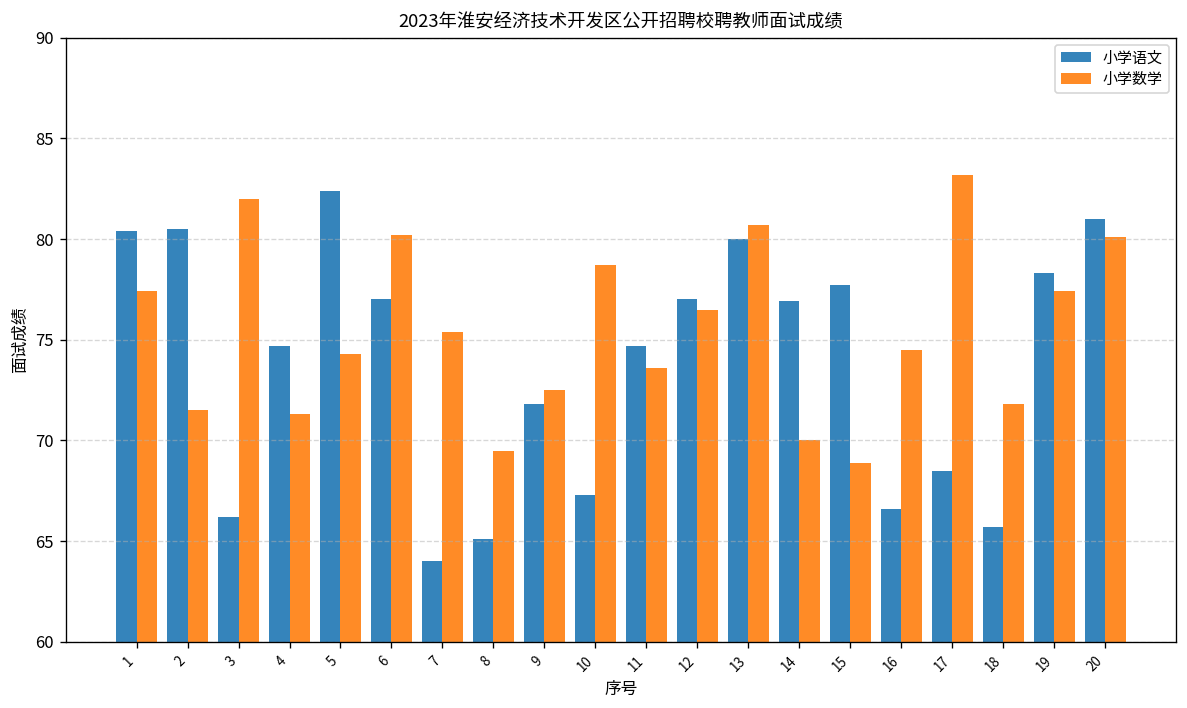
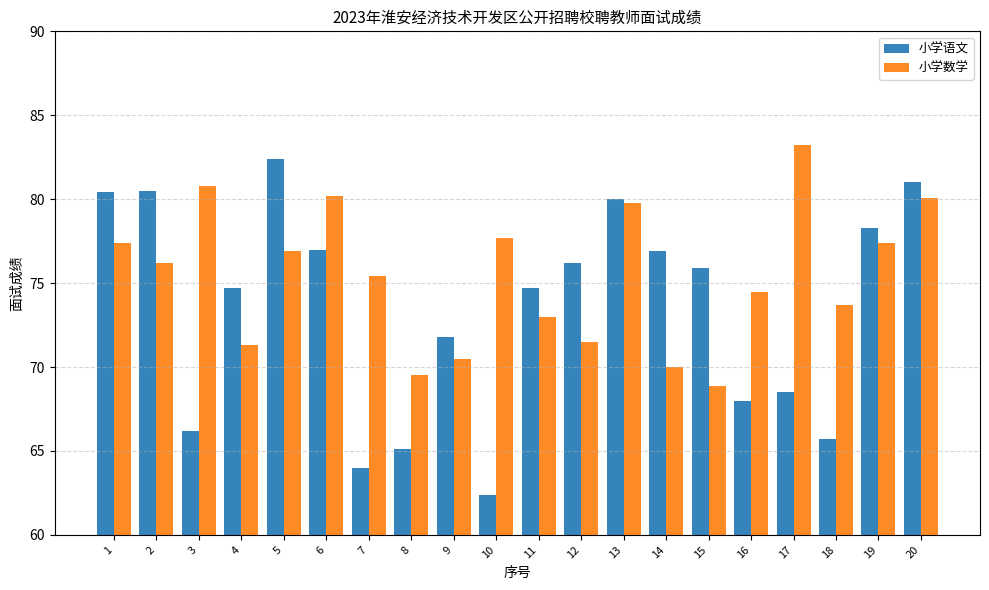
小学数学, 2: 71.5 -> 76.2
小学数学, 3: 82.0 -> 80.8
小学数学, 5: 74.3 -> 76.9
小学数学, 9: 72.5 -> 70.5
小学语文, 10: 67.3 -> 62.4
小学数学, 10: 78.7 -> 77.7
小学数学, 11: 73.6 -> 73.0
小学语文, 12: 77.0 -> 76.2
小学数学, 12: 76.5 -> 71.5
小学数学, 13: 80.7 -> 79.8
小学语文, 15: 77.7 -> 75.9
小学语文, 16: 66.6 -> 68.0
小学数学, 18: 71.8 -> 73.7
